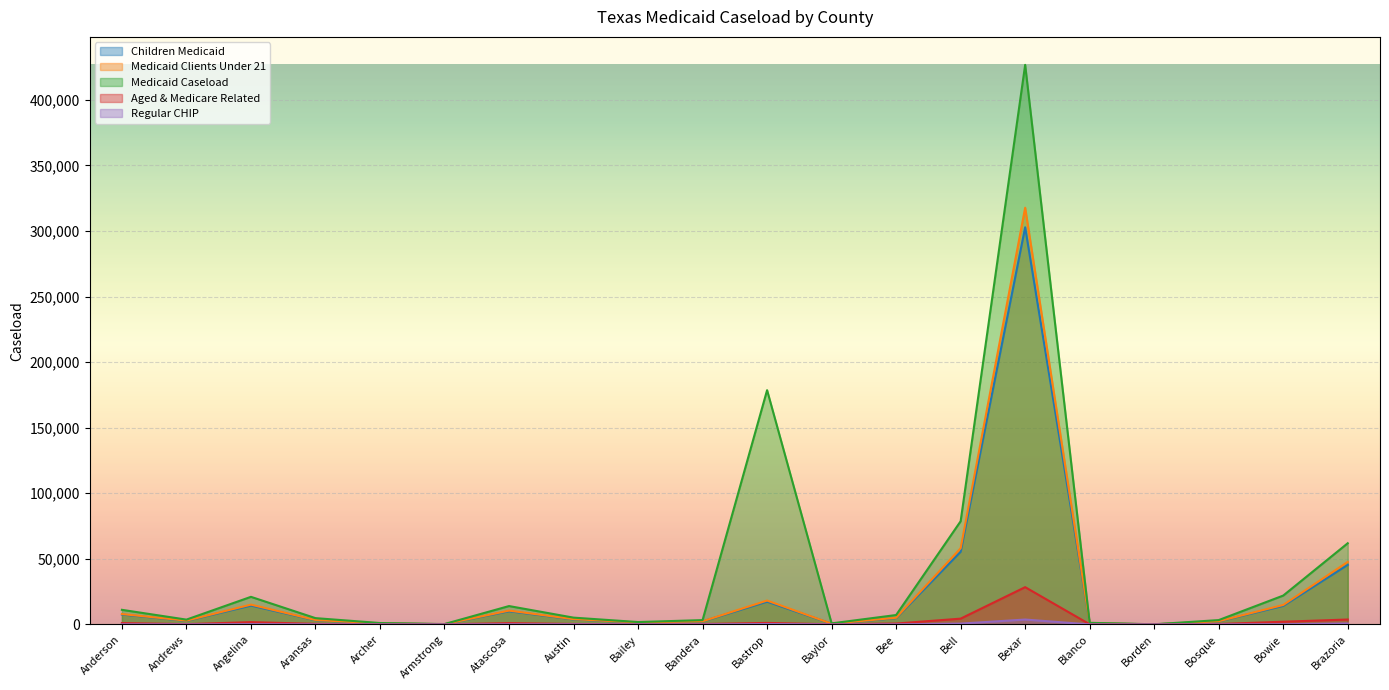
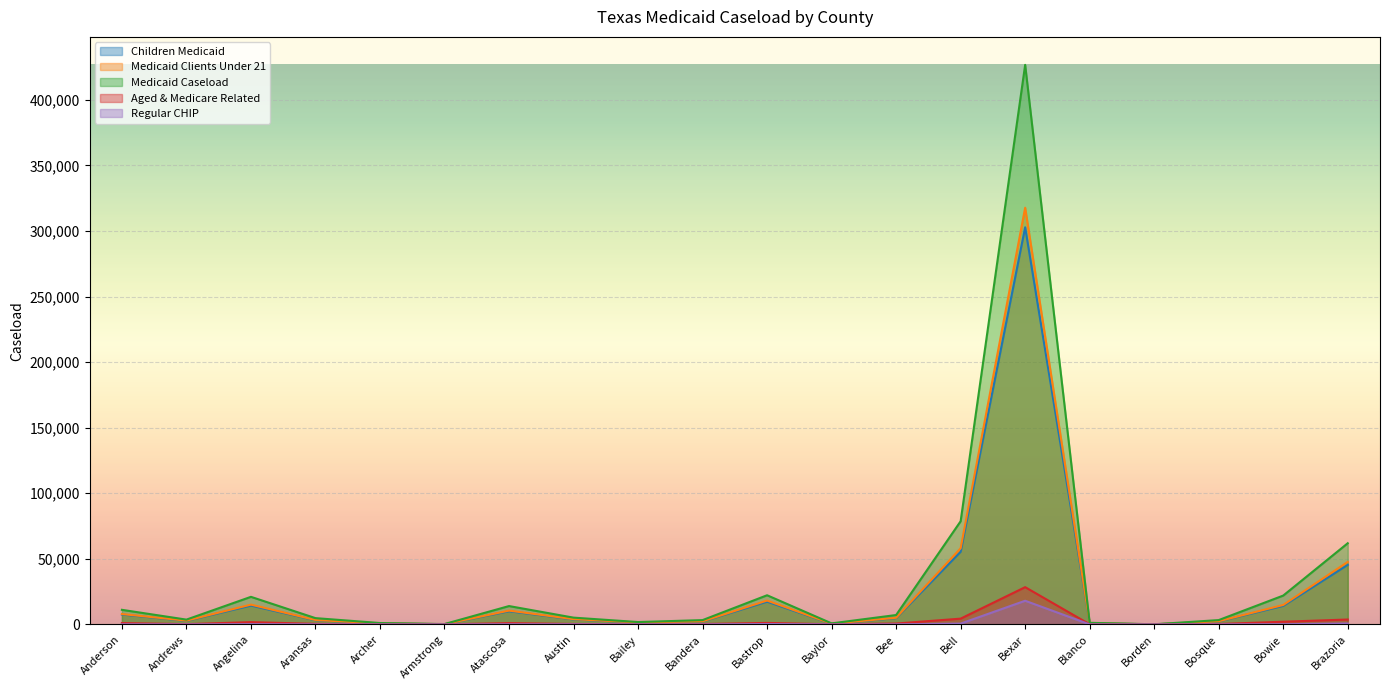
Medicaid Caseload, Bastrop: 179,000 -> 22,000
Regular CHIP, Bexar: 4,000 -> 18,000
